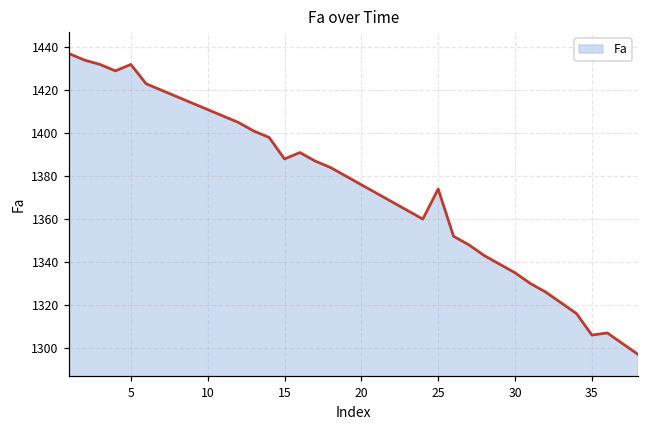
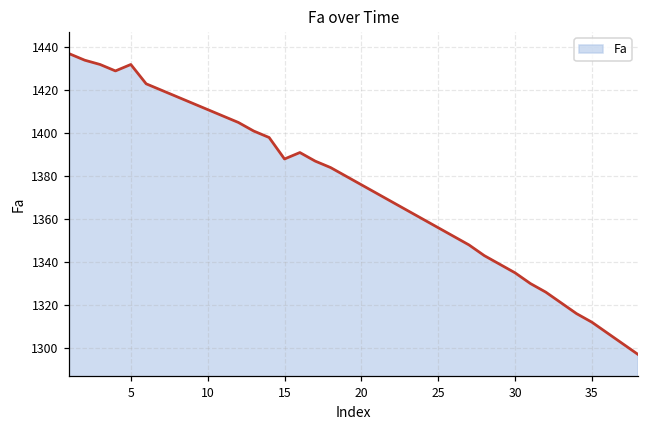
25: 1374 -> 1356
35: 1306 -> 1312
